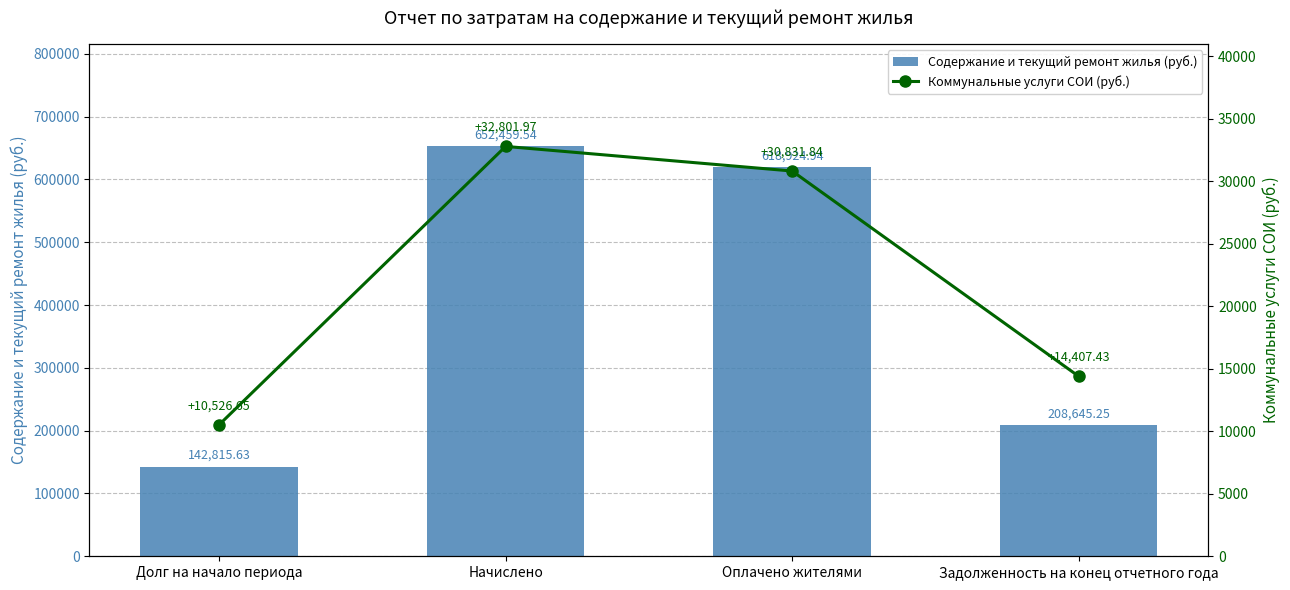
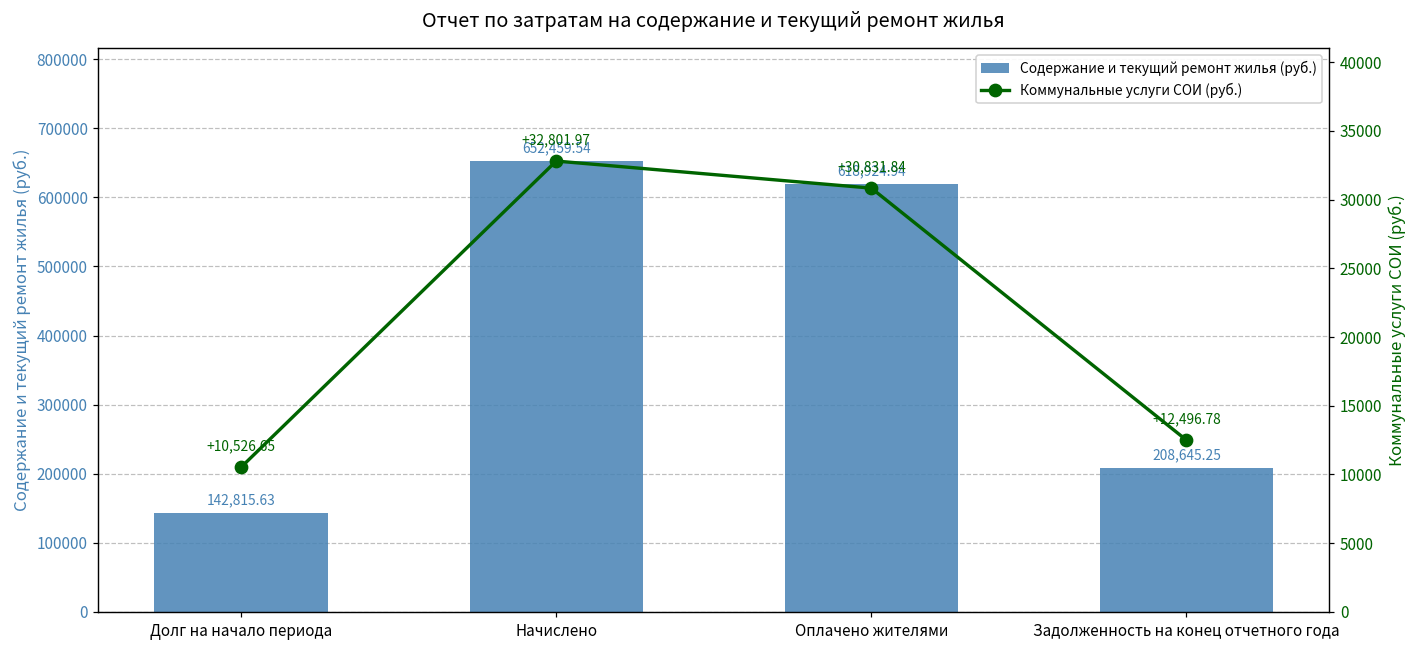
Коммунальные услуги СОИ (руб.), Задолженность на конец отчетного года: +14,407.43 -> +12,496.78
